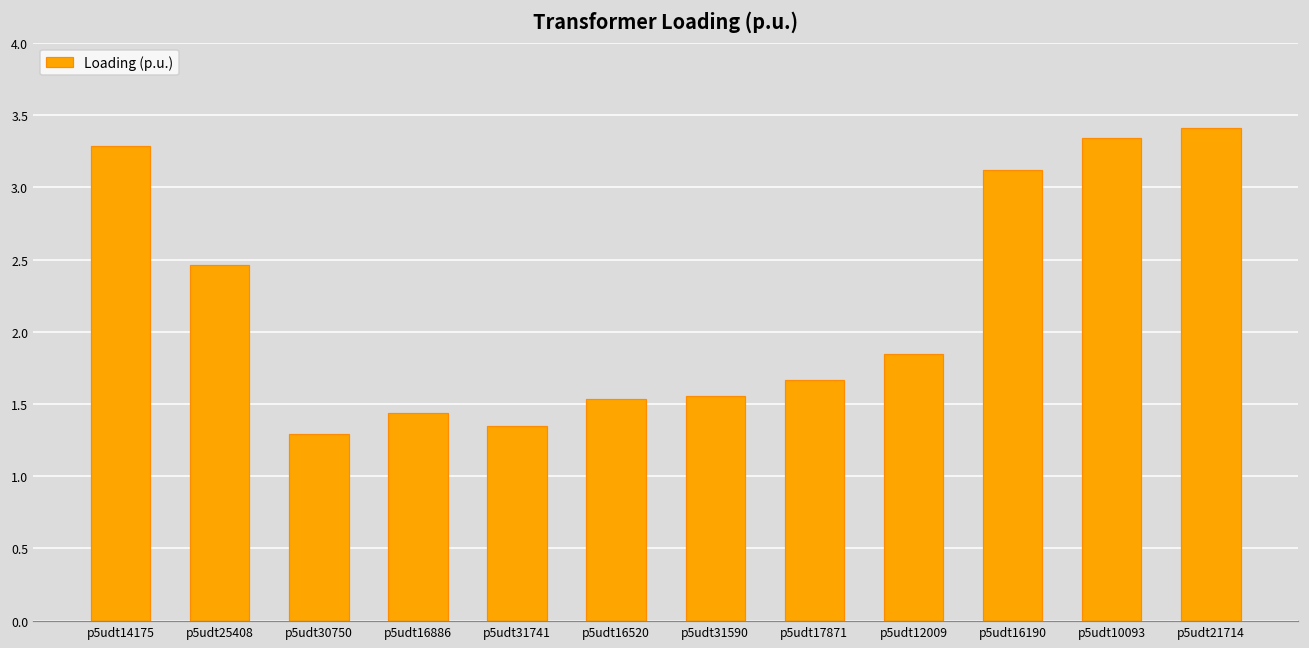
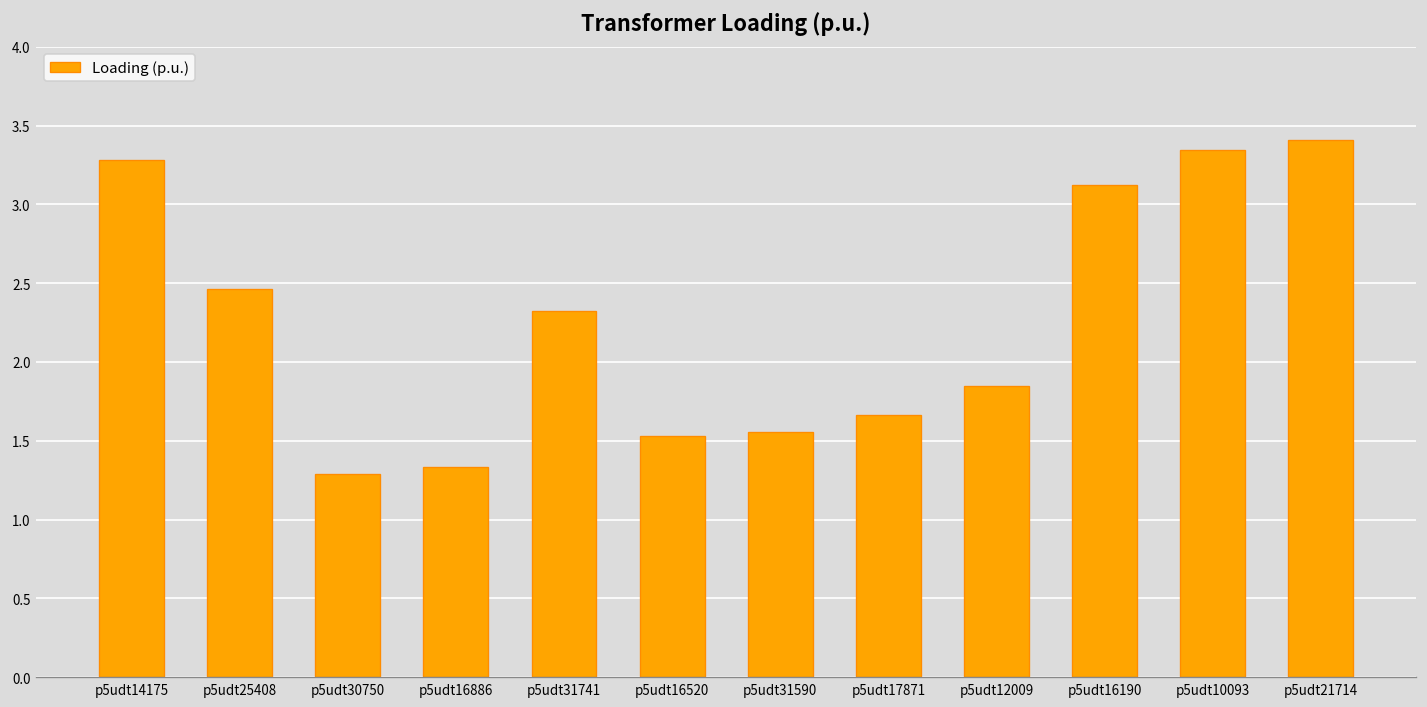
p5udt16886: 1.43 -> 1.34
p5udt31741: 1.35 -> 2.32
